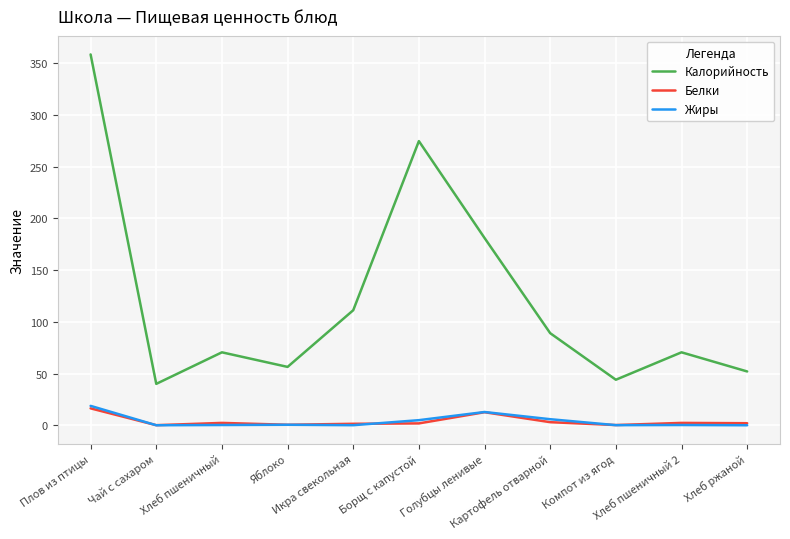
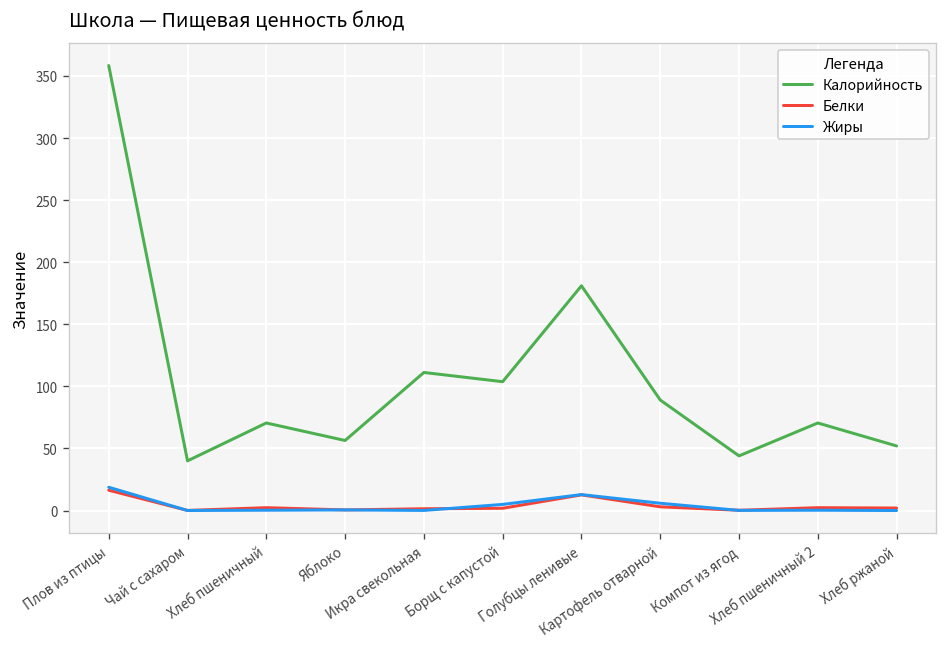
Калорийность, Борщ с капустой: 275 -> 104
